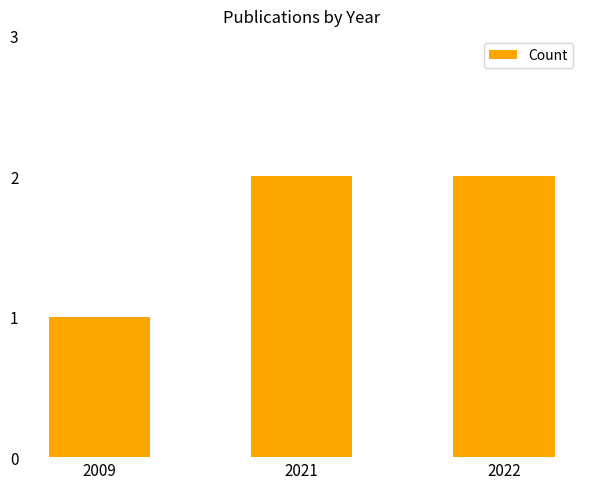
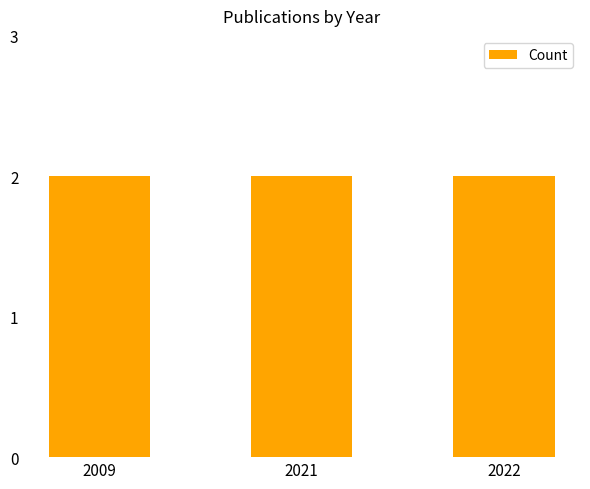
2009: 1 -> 2
